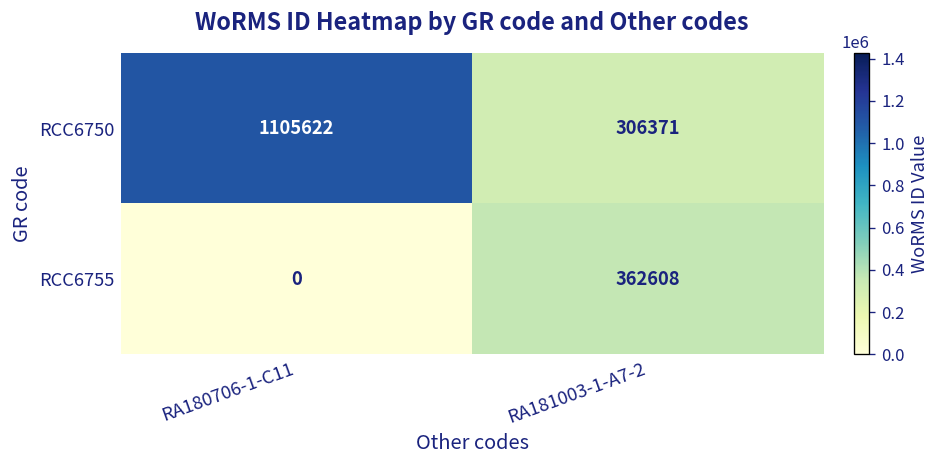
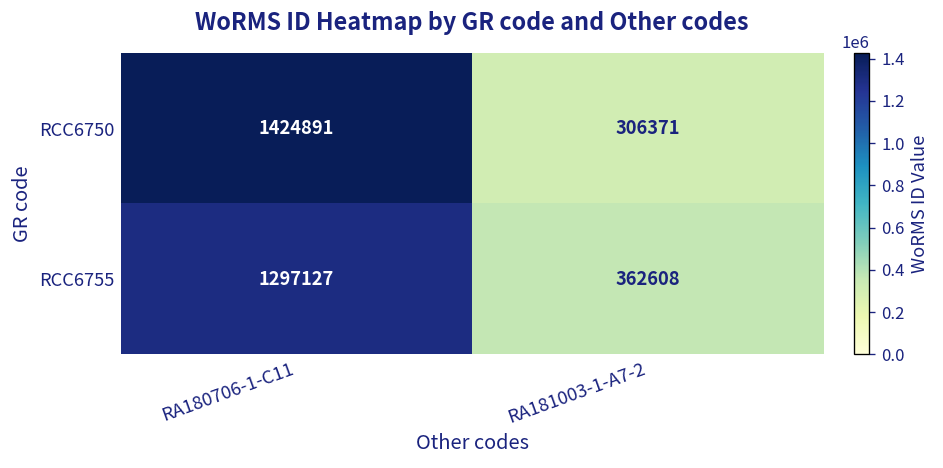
RCC6750, RA180706-1-C11: 1105622 -> 1424891
RCC6755, RA180706-1-C11: 0 -> 1297127
